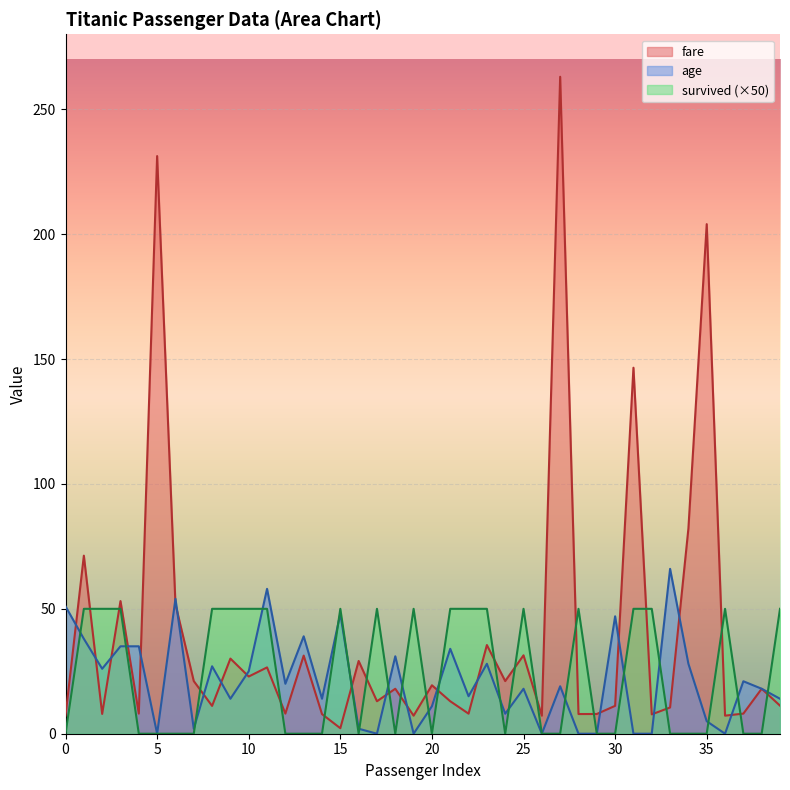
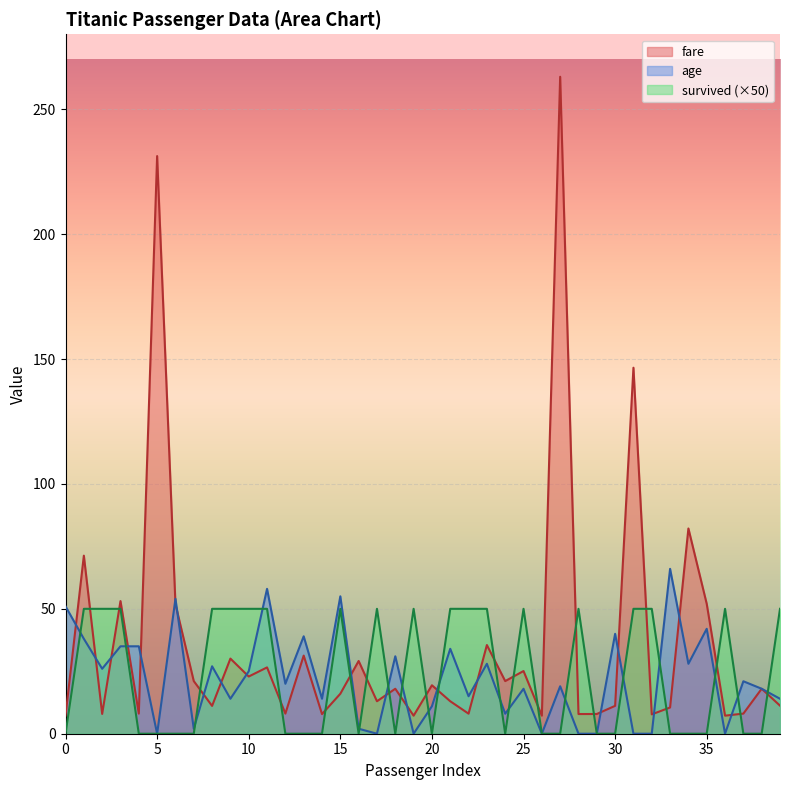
fare, 15: 2 -> 16
age, 15: 48 -> 55
fare, 25: 31 -> 25
age, 30: 47 -> 40
fare, 35: 204 -> 52
age, 35: 5 -> 42
